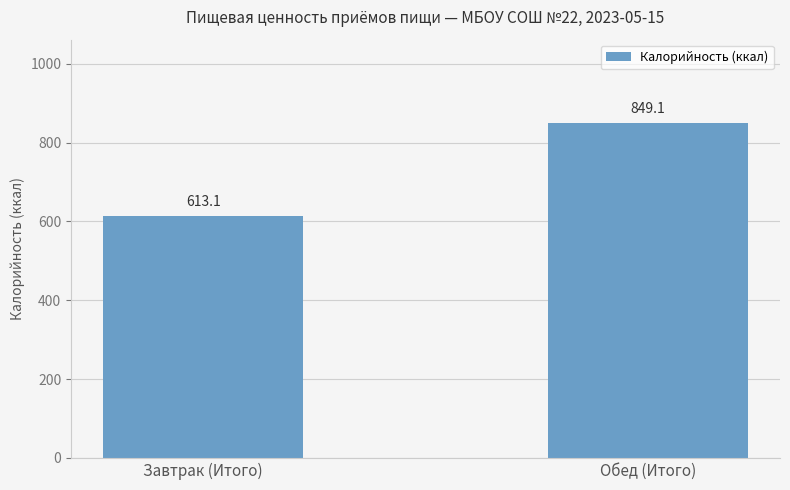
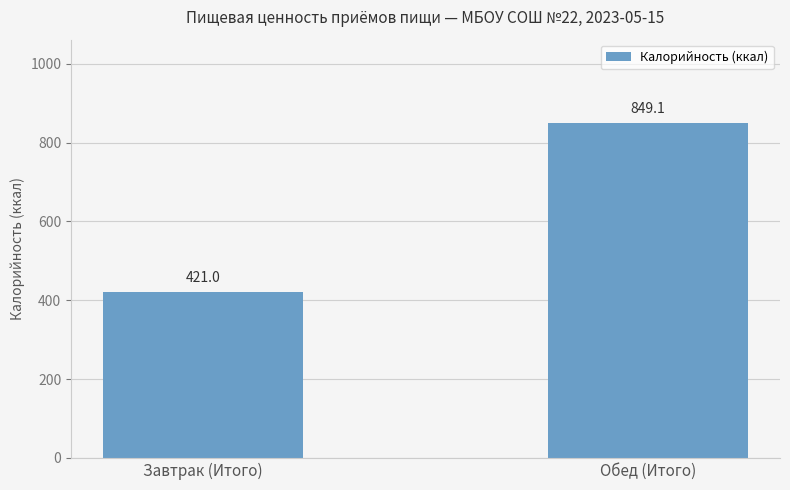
Завтрак (Итого): 613.1 -> 421.0
